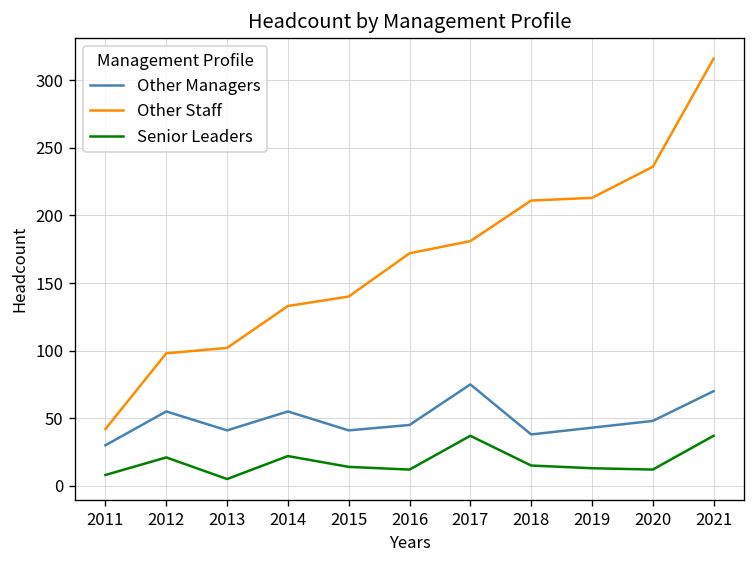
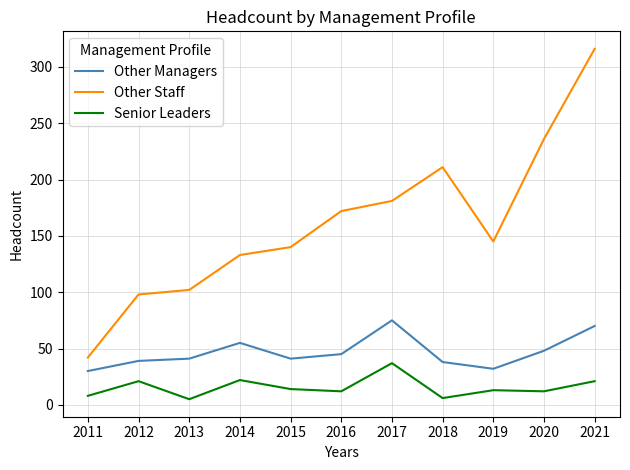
Other Managers, 2012: 55 -> 39
Senior Leaders, 2018: 15 -> 6
Other Managers, 2019: 43 -> 32
Other Staff, 2019: 213 -> 145
Senior Leaders, 2021: 37 -> 21
